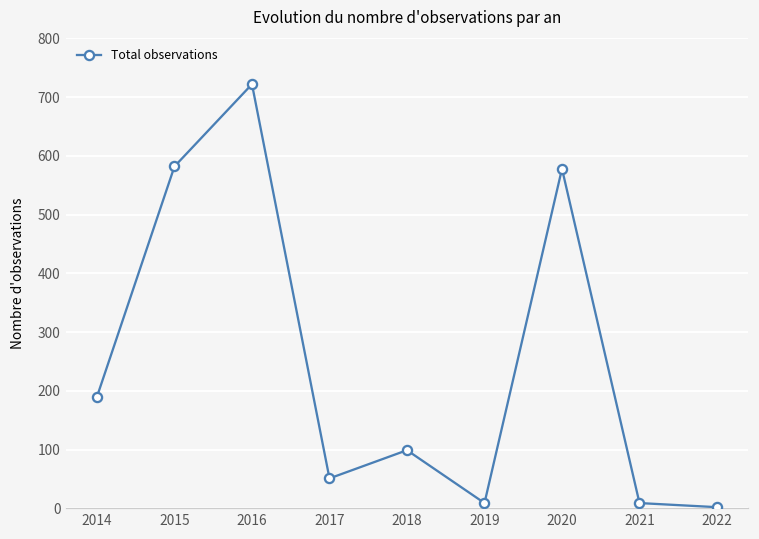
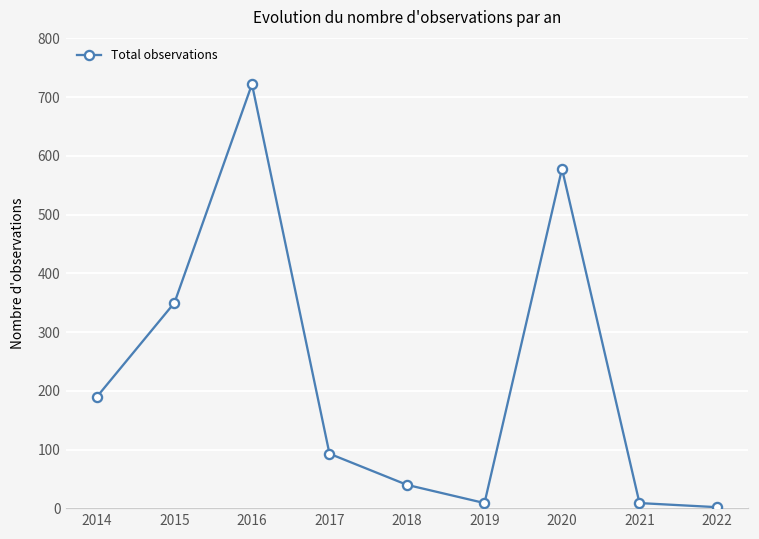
2015: 580 -> 350
2017: 50 -> 90
2018: 100 -> 40
